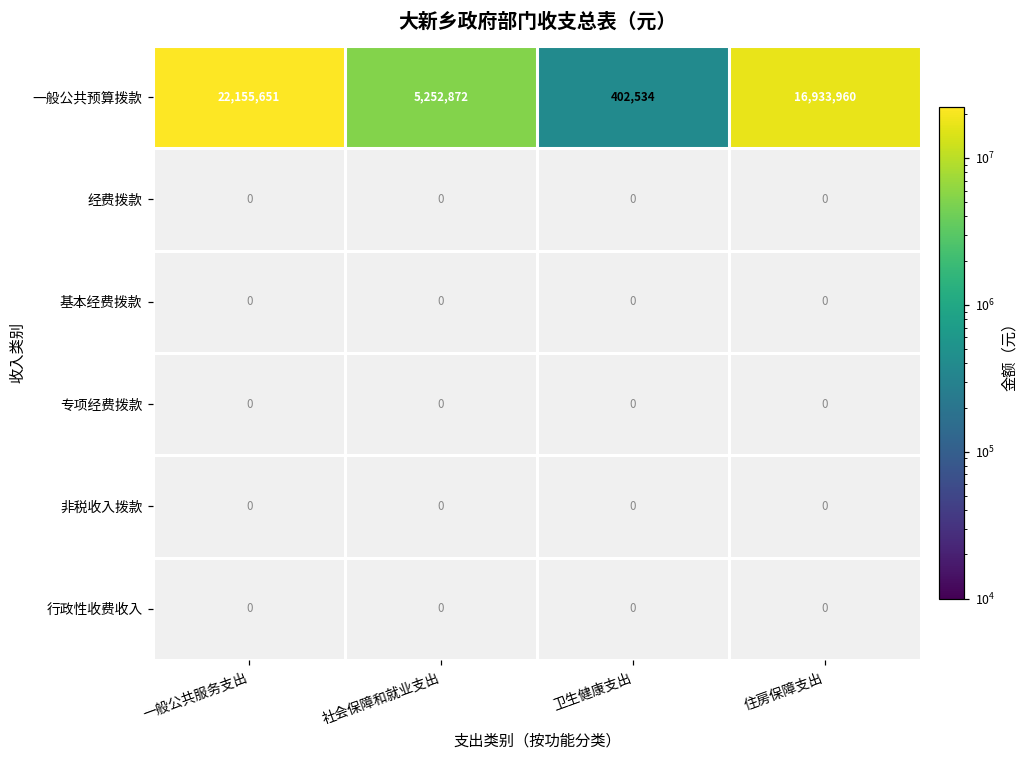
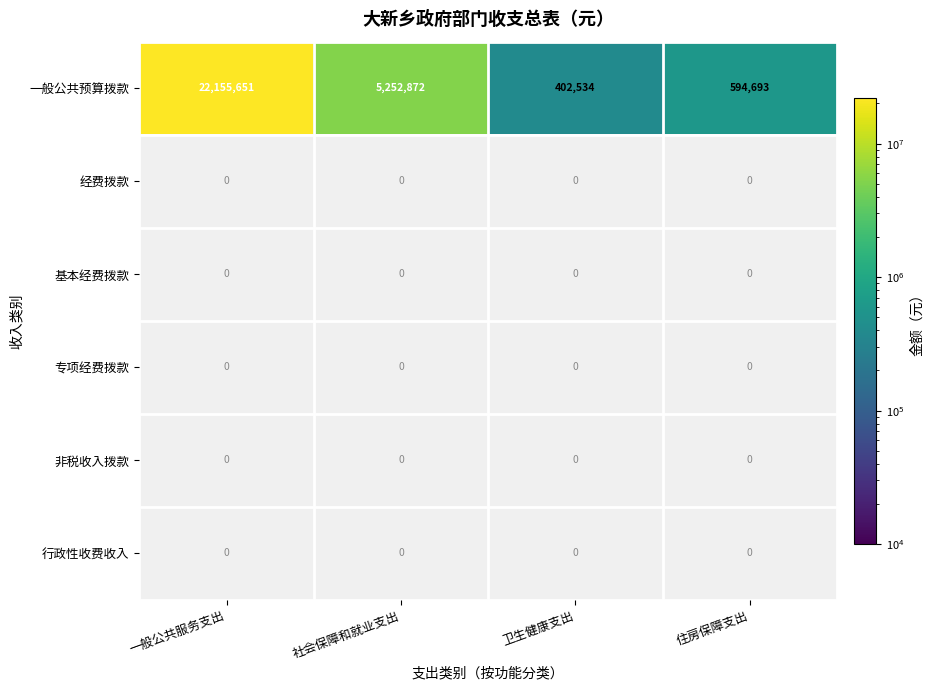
一般公共预算拨款, 住房保障支出: 16,933,960 -> 594,693
